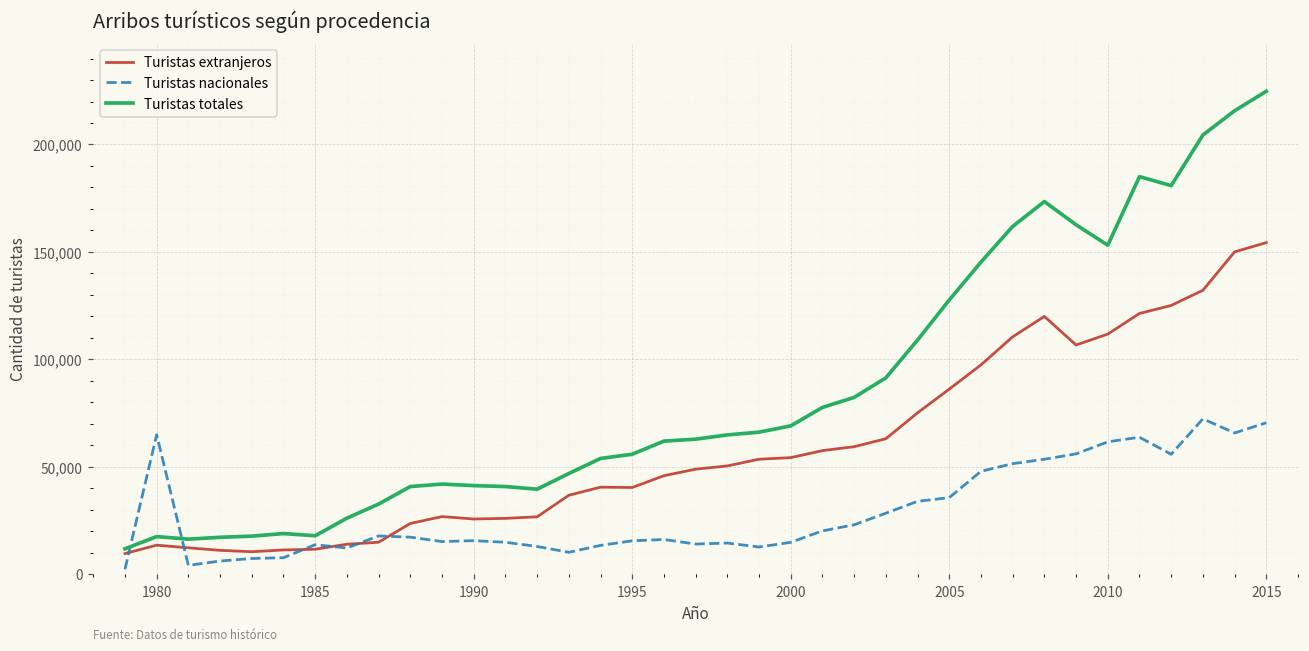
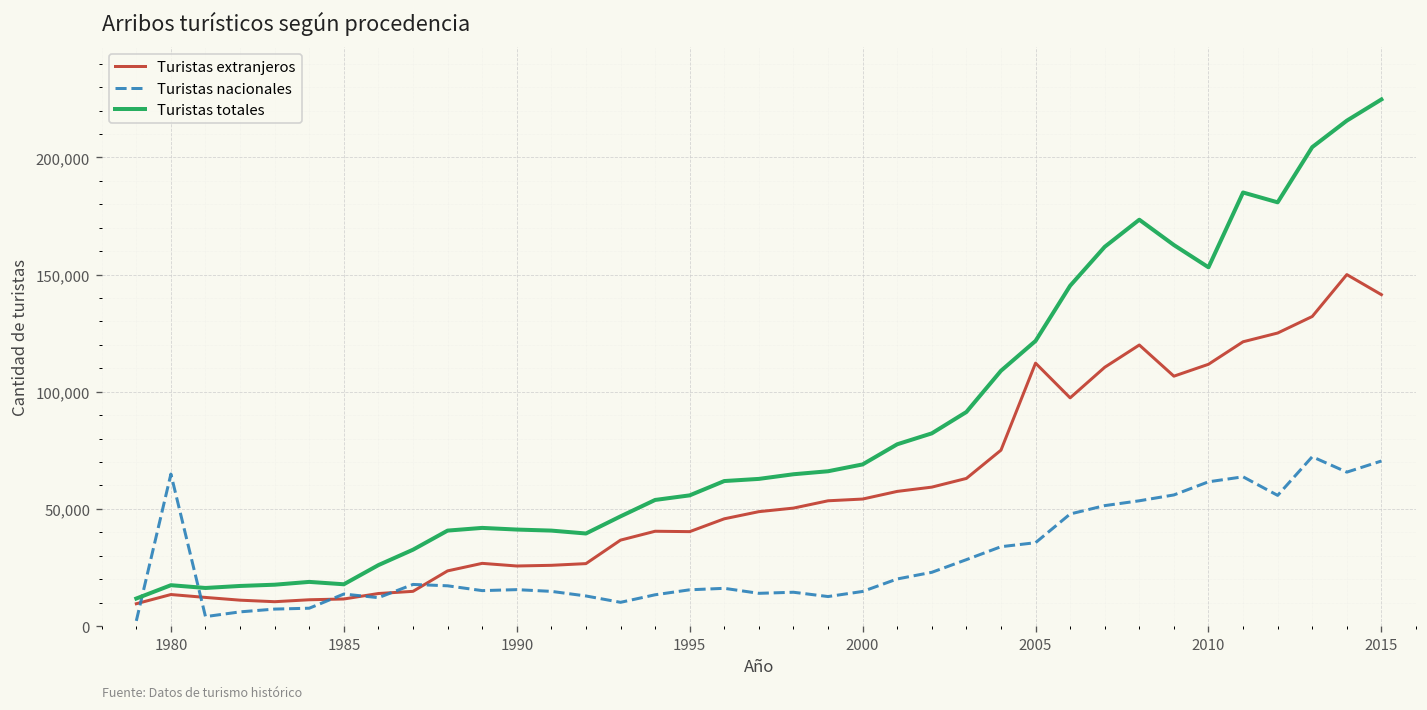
Turistas extranjeros, 2005: 86,000 -> 112,000
Turistas totales, 2005: 128,000 -> 122,000
Turistas extranjeros, 2015: 154,000 -> 141,000
